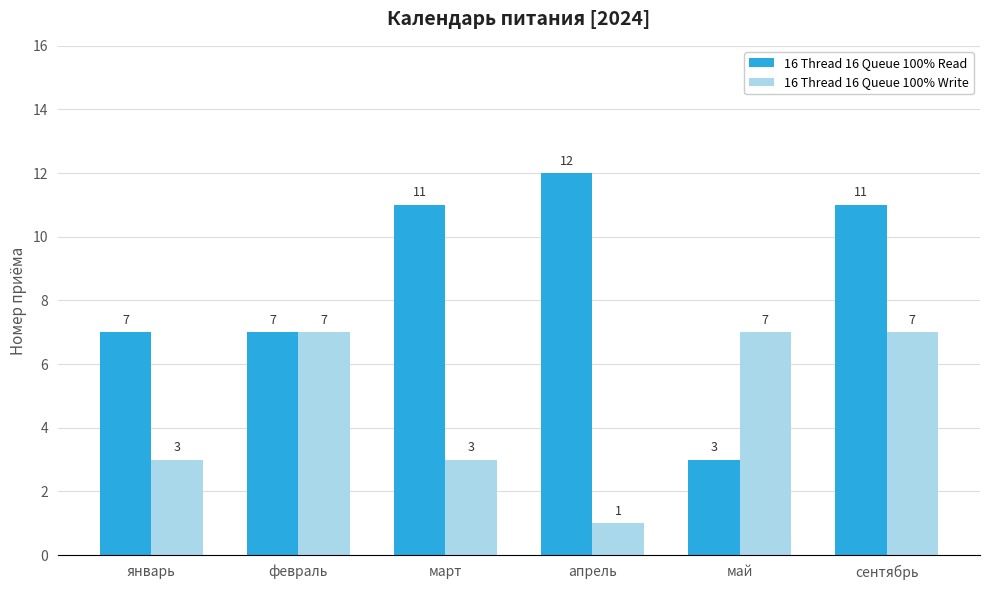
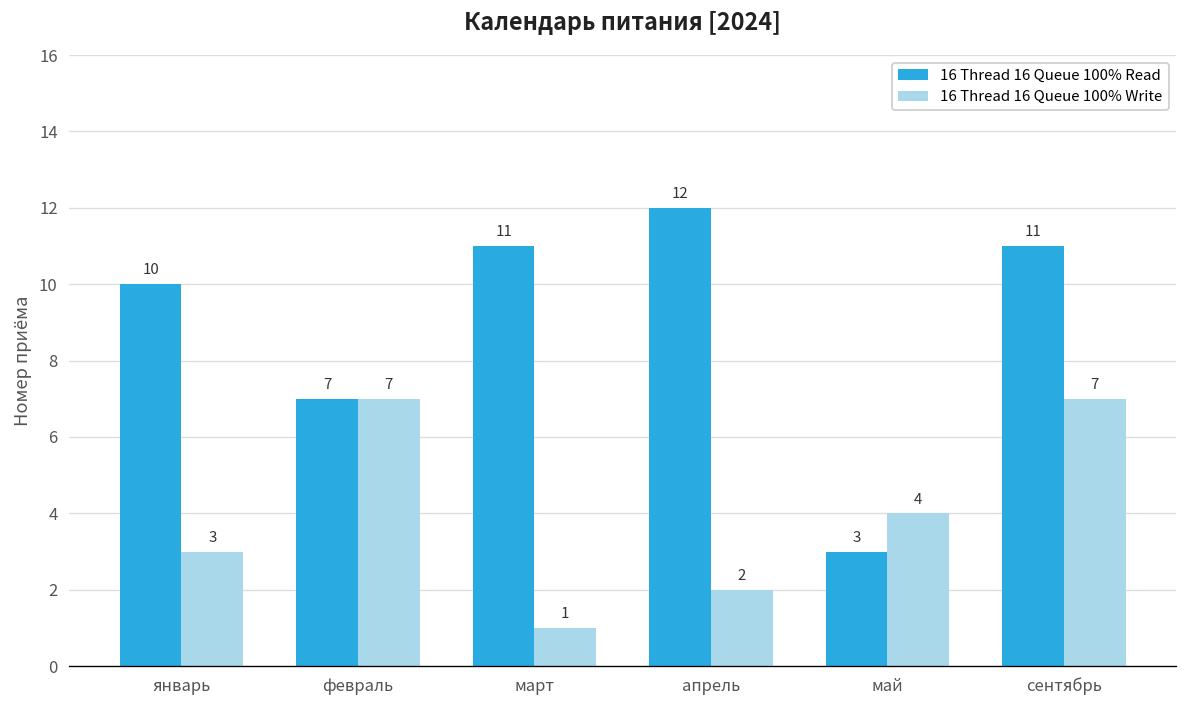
16 Thread 16 Queue 100% Read, январь: 7 -> 10
16 Thread 16 Queue 100% Write, март: 3 -> 1
16 Thread 16 Queue 100% Write, апрель: 1 -> 2
16 Thread 16 Queue 100% Write, май: 7 -> 4
